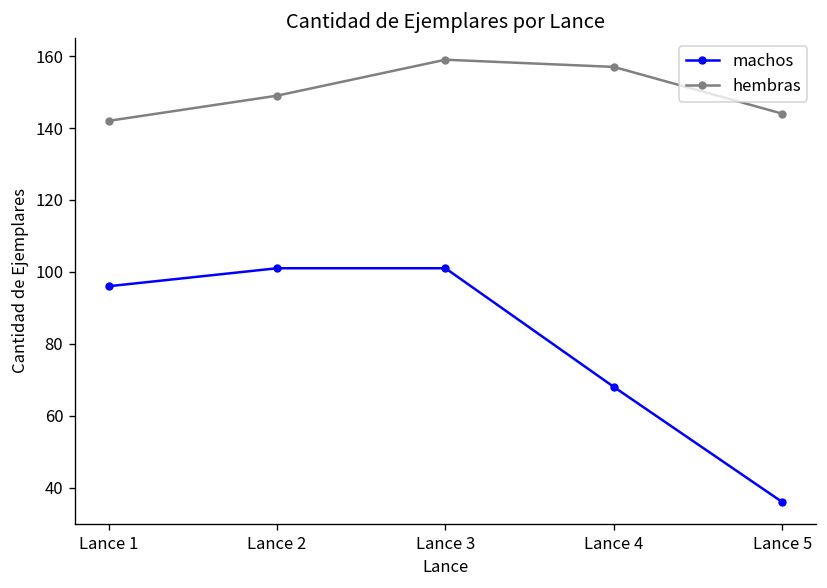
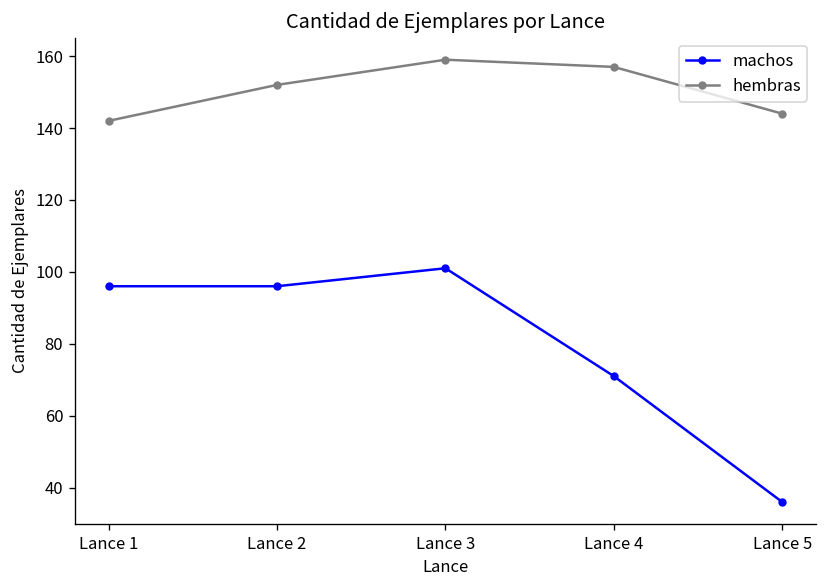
machos, Lance 2: 101 -> 96
hembras, Lance 2: 149 -> 152
machos, Lance 4: 68 -> 71
